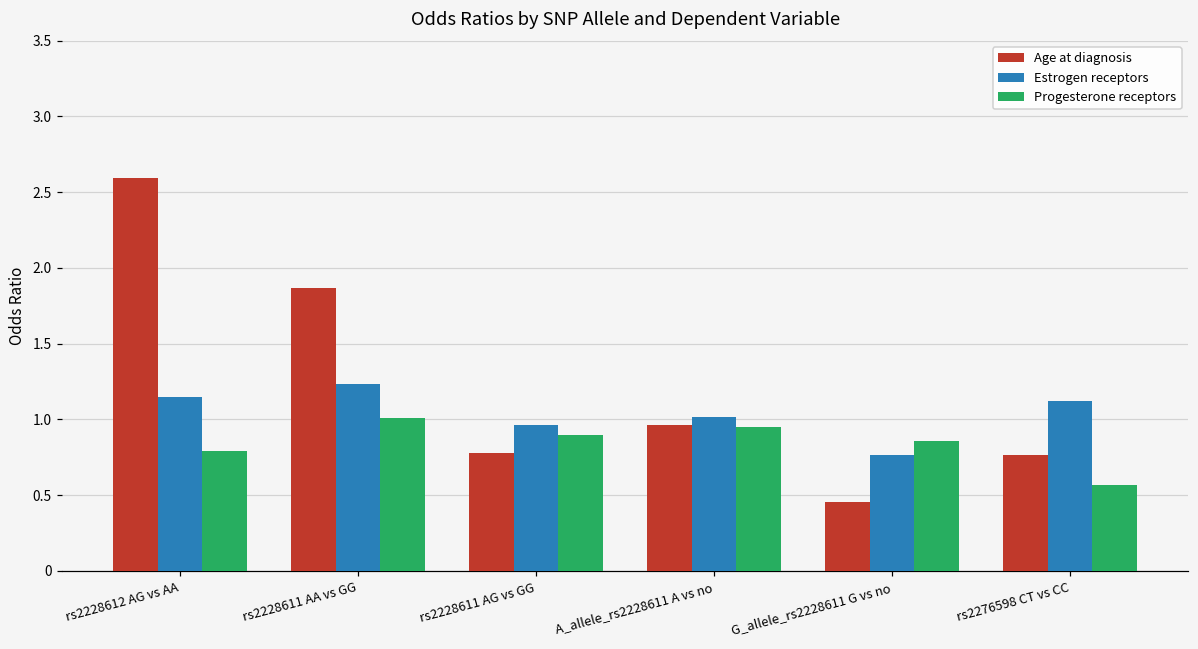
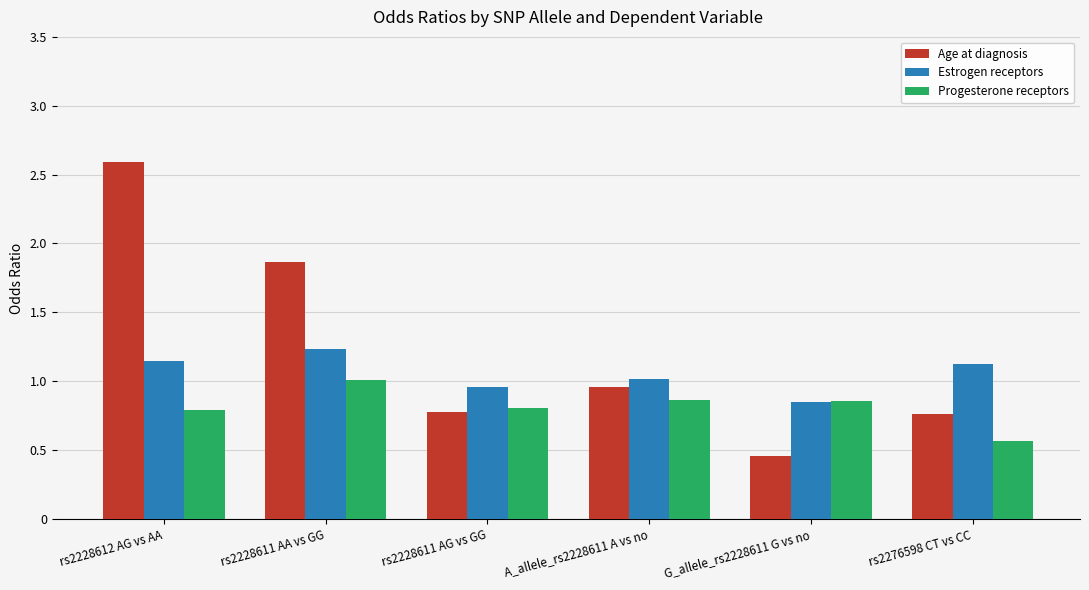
Progesterone receptors, rs2228611 AG vs GG: 0.90 -> 0.80
Progesterone receptors, A_allele_rs2228611 A vs no: 0.95 -> 0.86
Estrogen receptors, G_allele_rs2228611 G vs no: 0.76 -> 0.85
